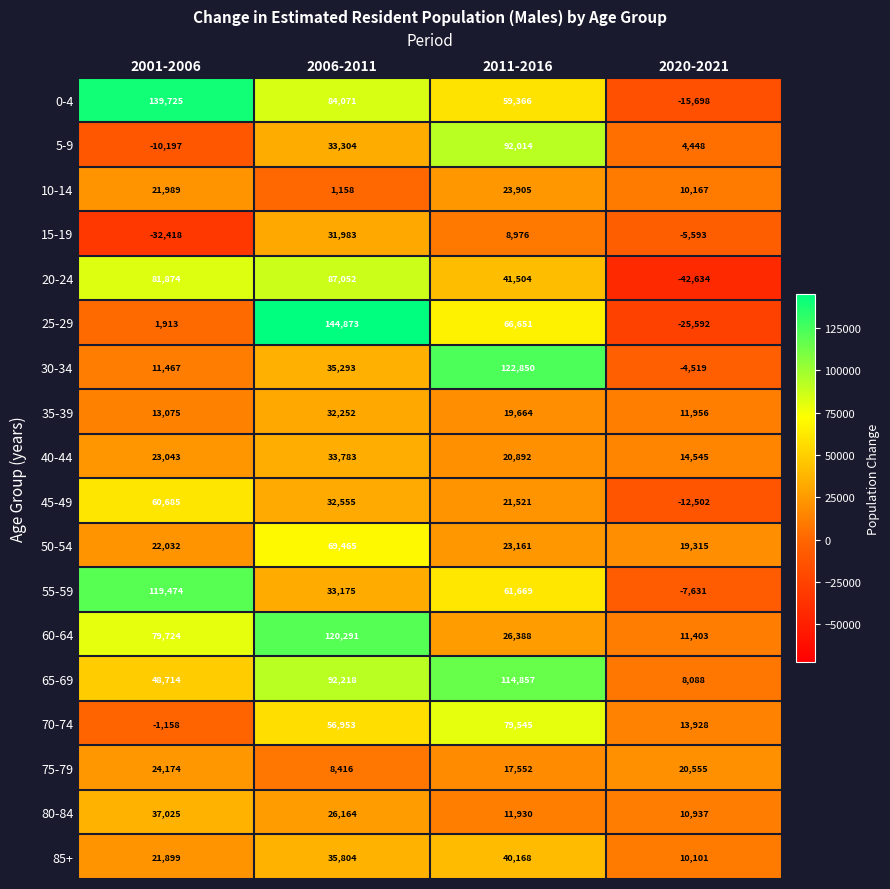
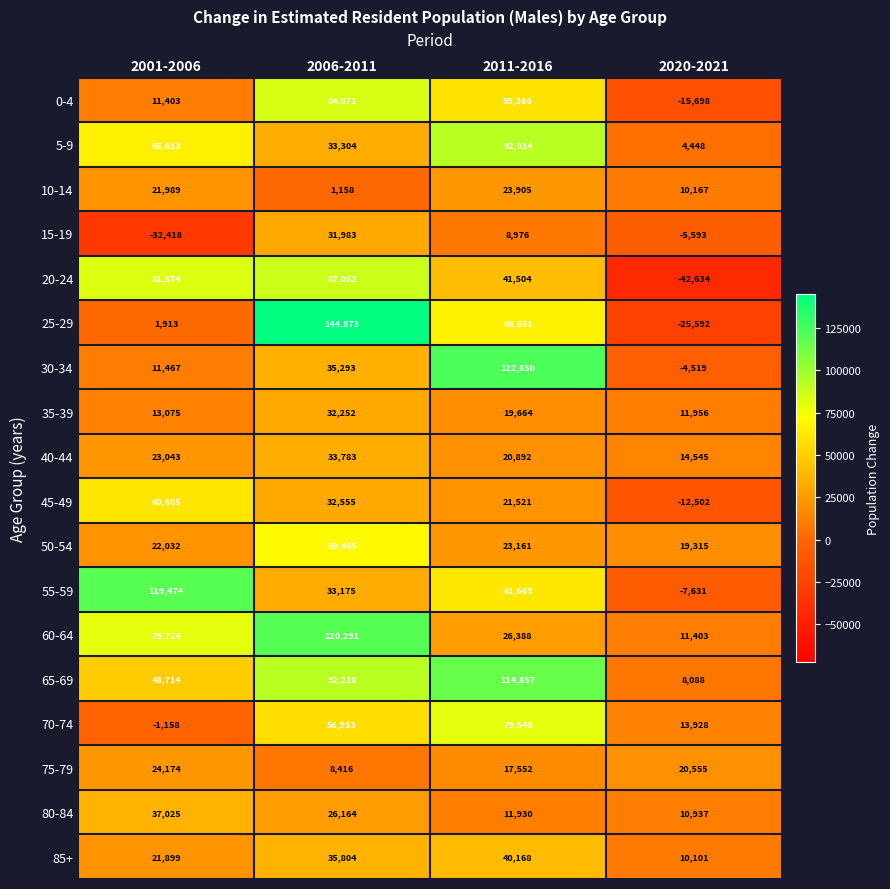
0-4, 2001-2006: 139,725 -> 11,403
5-9, 2001-2006: -10,197 -> 65,613
